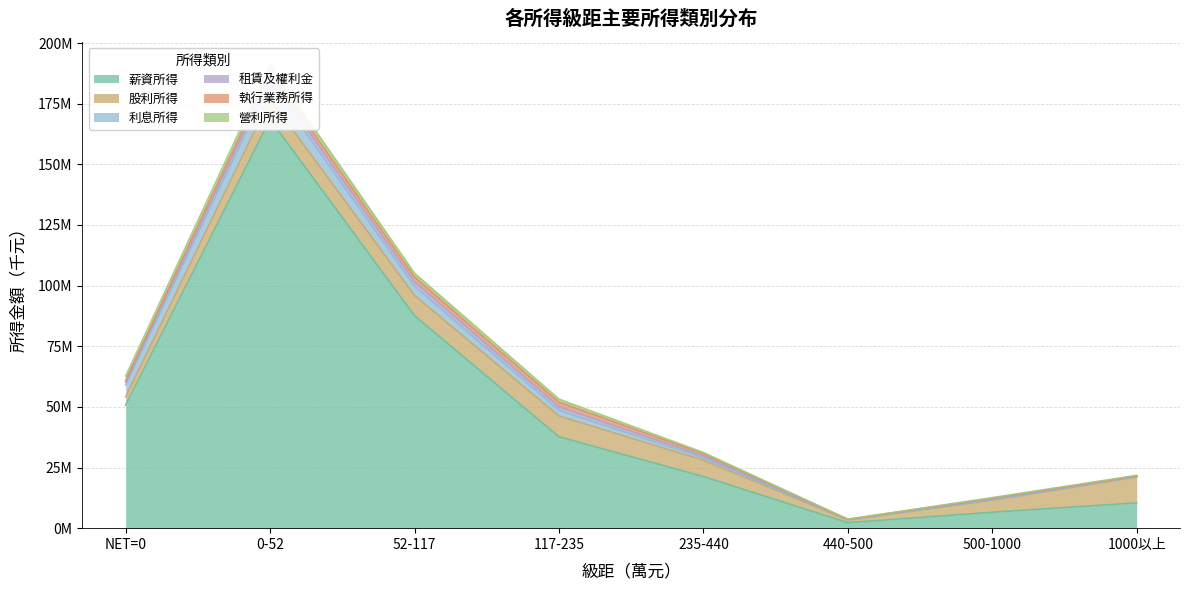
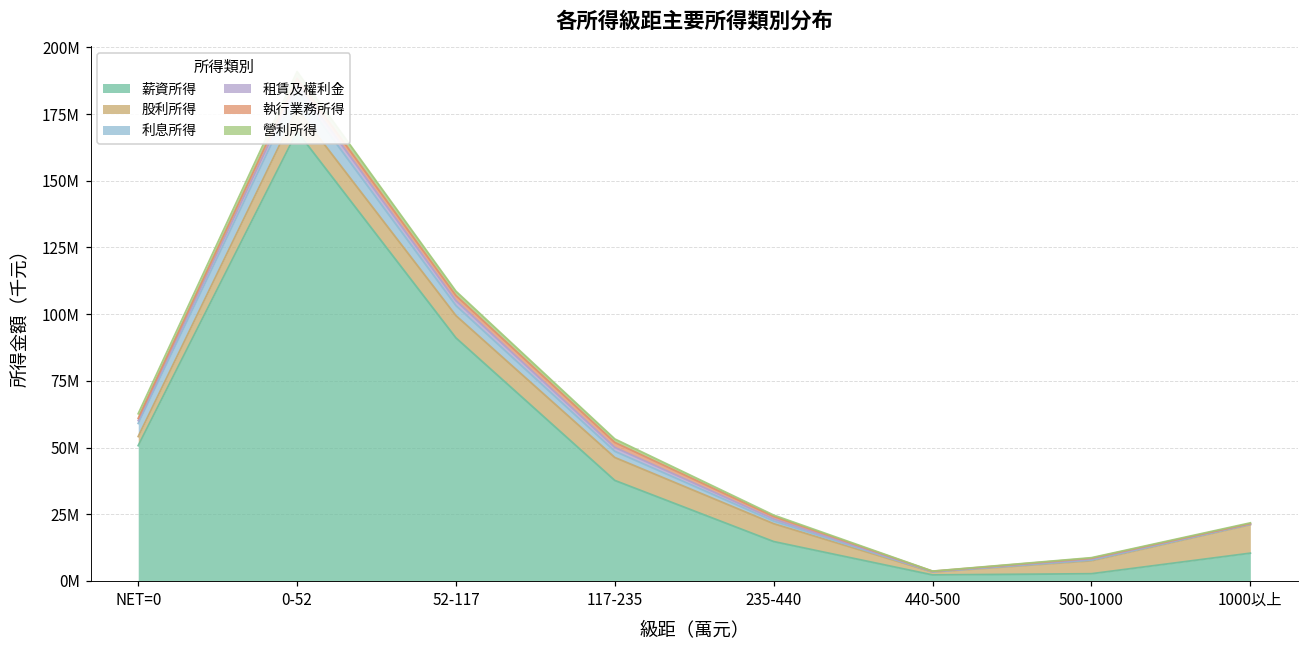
薪資所得, 52-117: 88000000 -> 91000000
薪資所得, 235-440: 21000000 -> 15000000
薪資所得, 500-1000: 7000000 -> 3000000
